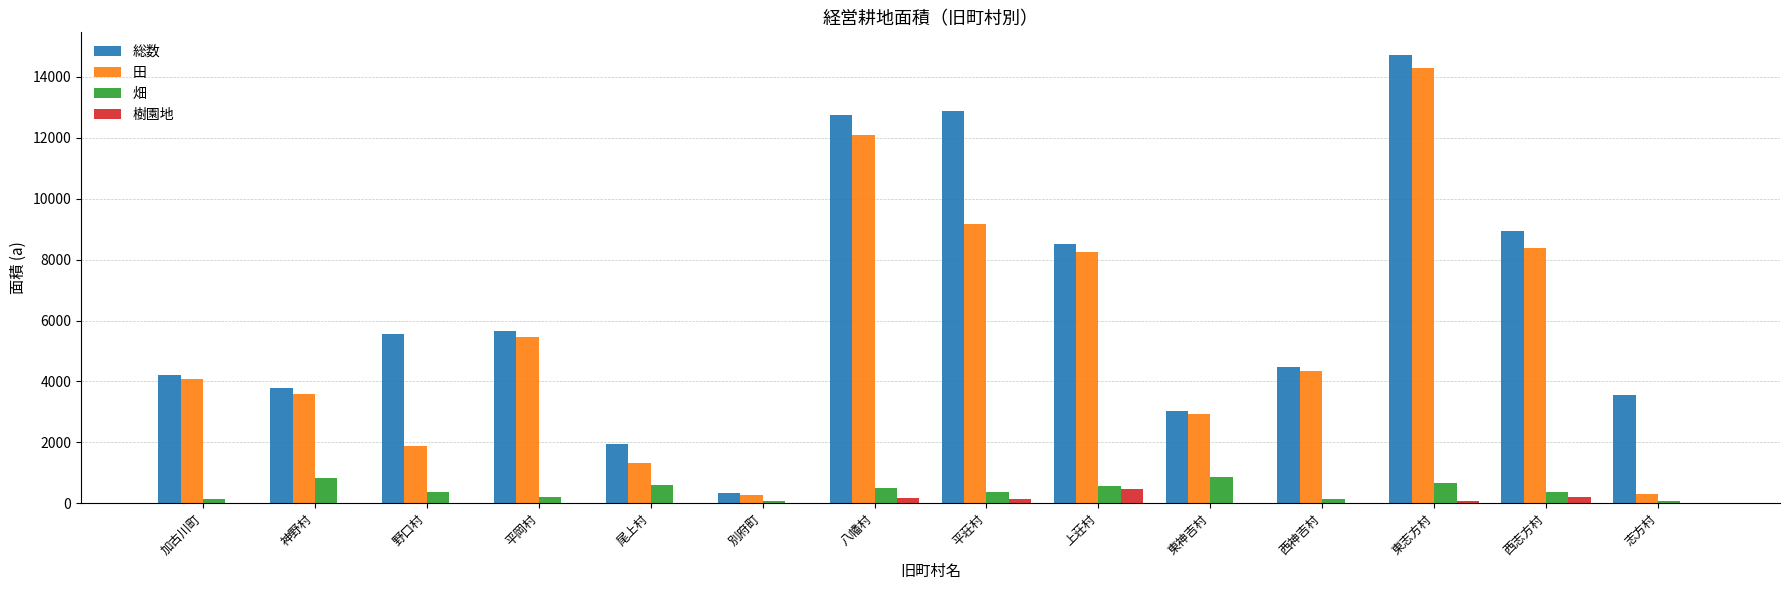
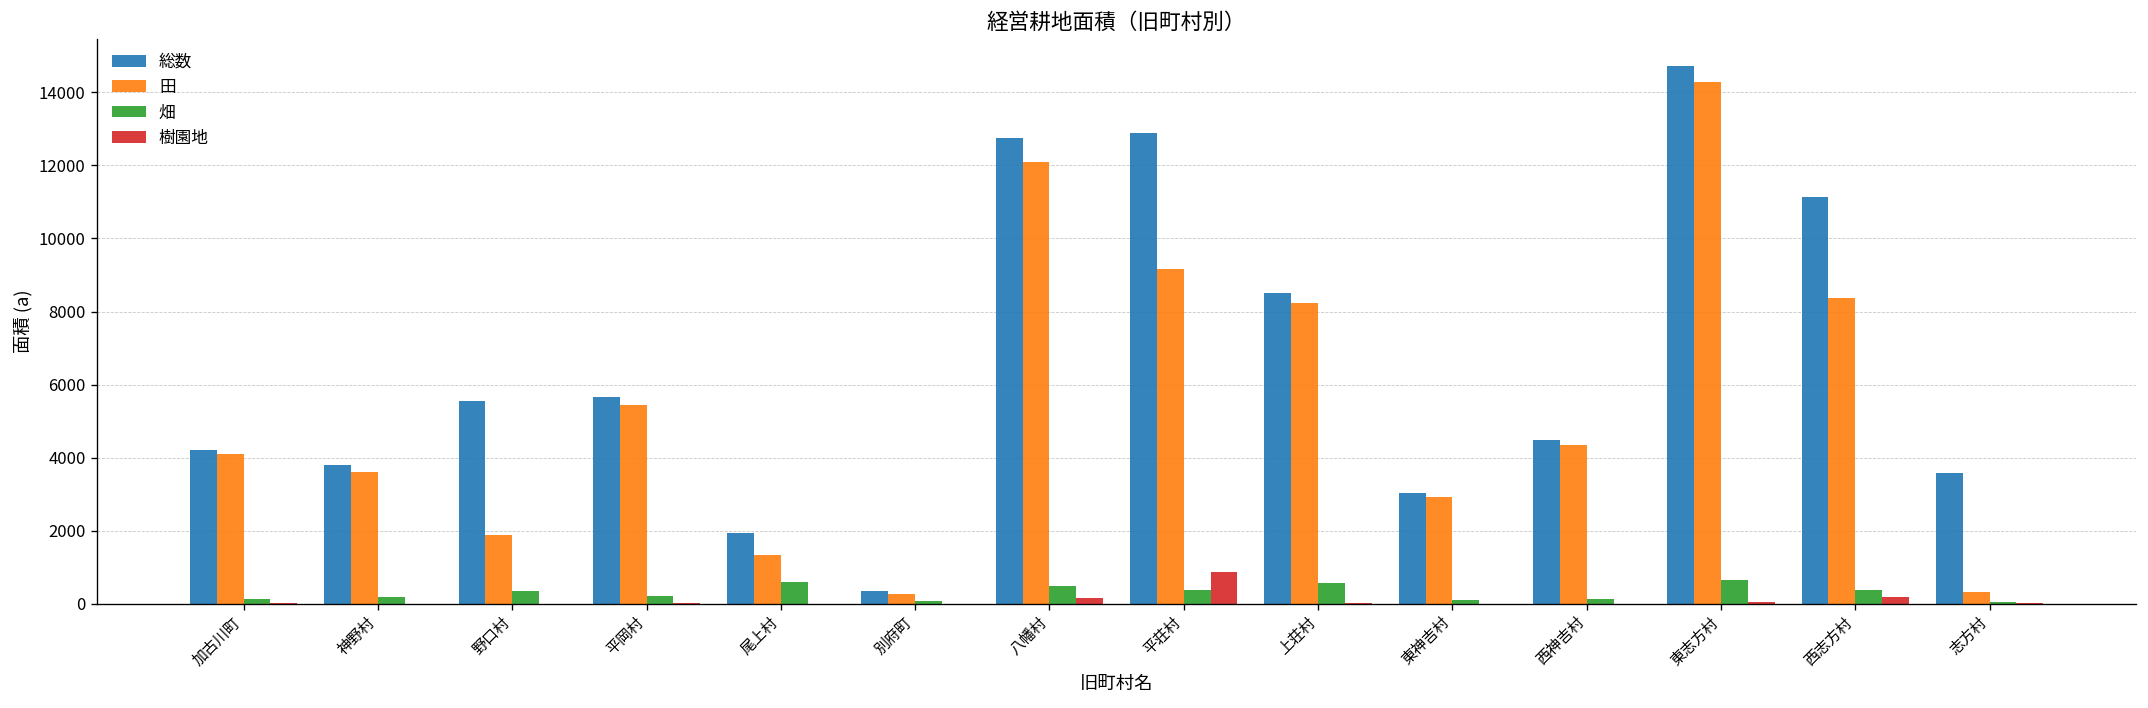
畑, 神野村: 800 -> 200
樹園地, 平荘村: 100 -> 900
樹園地, 上荘村: 500 -> 0
畑, 東神吉村: 900 -> 100
総数, 西志方村: 8900 -> 11100
